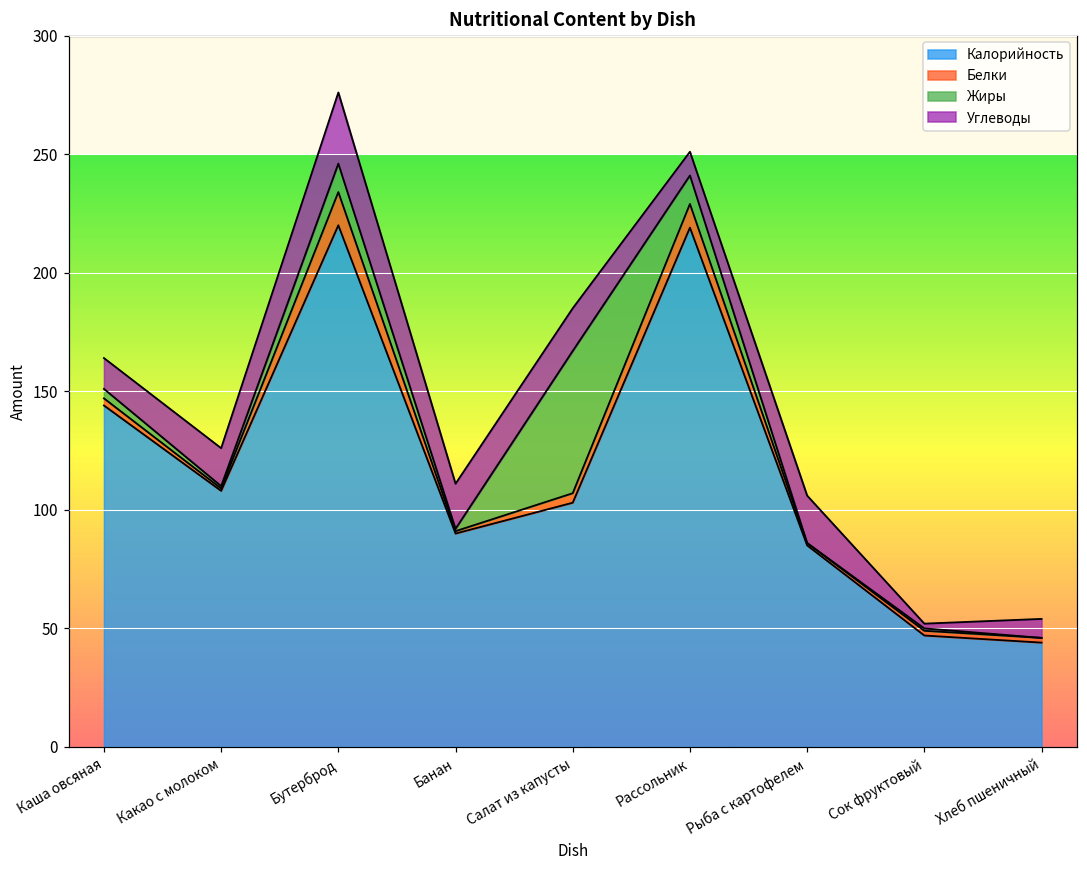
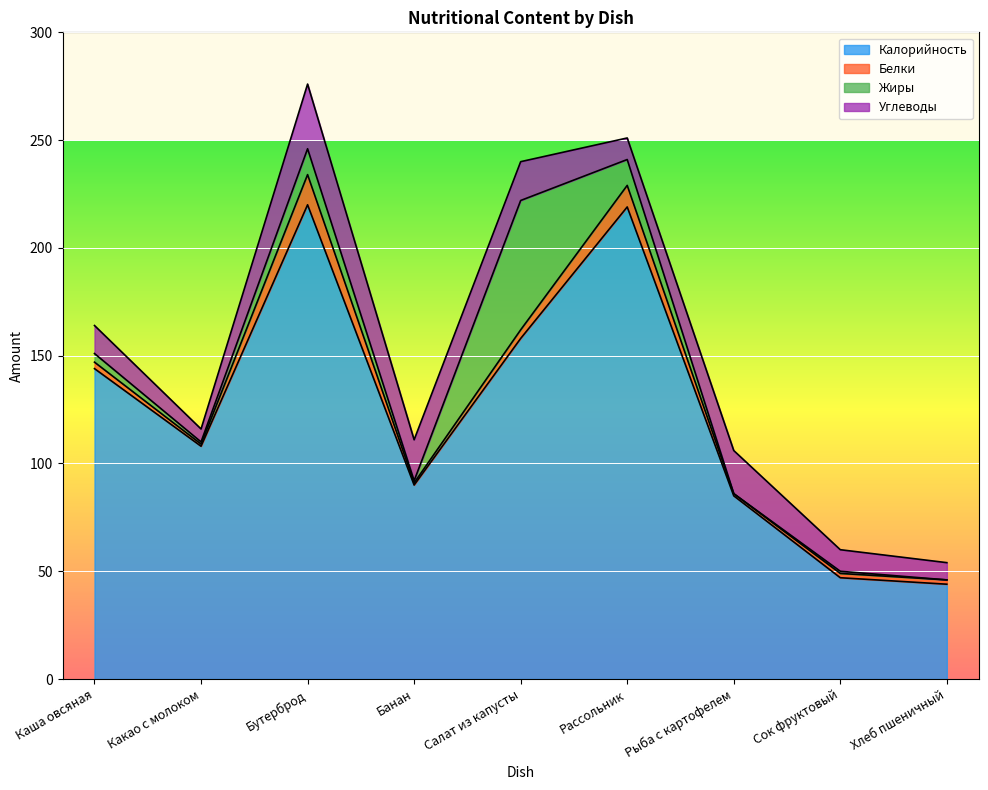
Углеводы, Какао с молоком: 16 -> 6
Калорийность, Салат из капусты: 103 -> 158
Углеводы, Сок фруктовый: 2 -> 10
